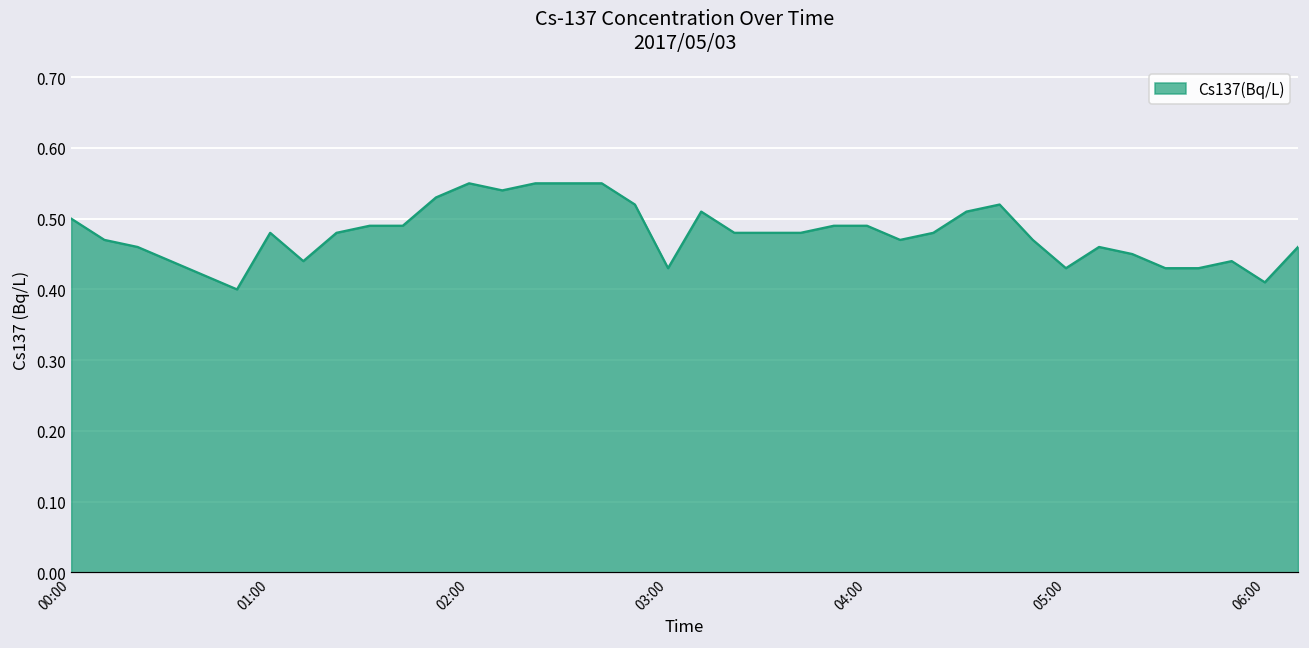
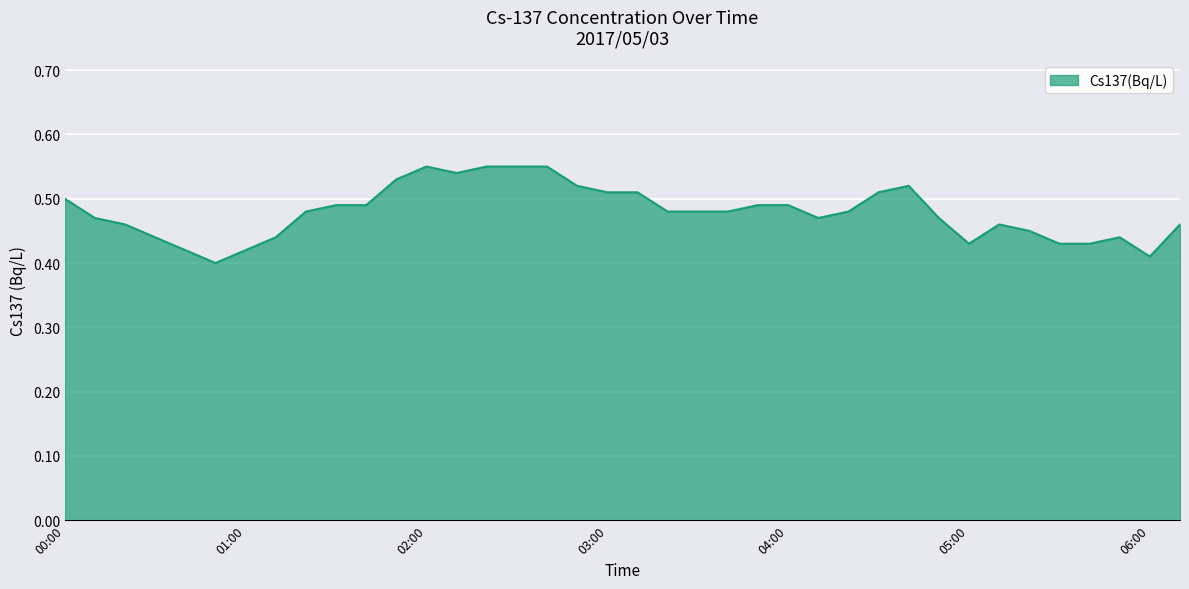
01:00: 0.48 -> 0.42
03:00: 0.43 -> 0.51
